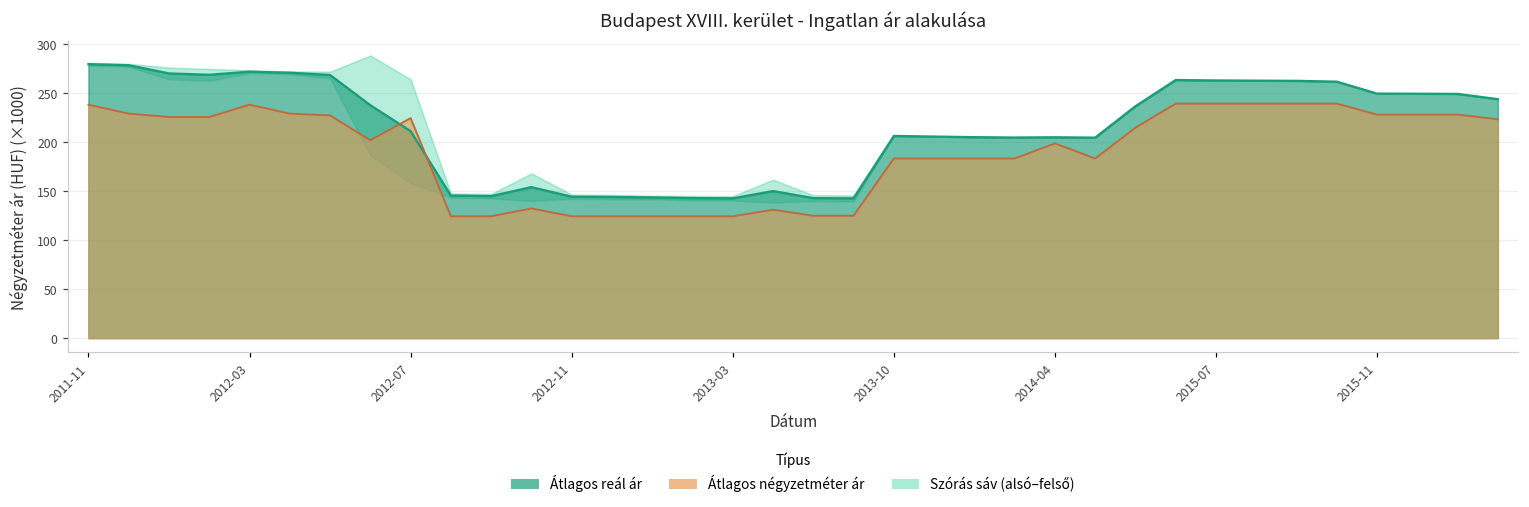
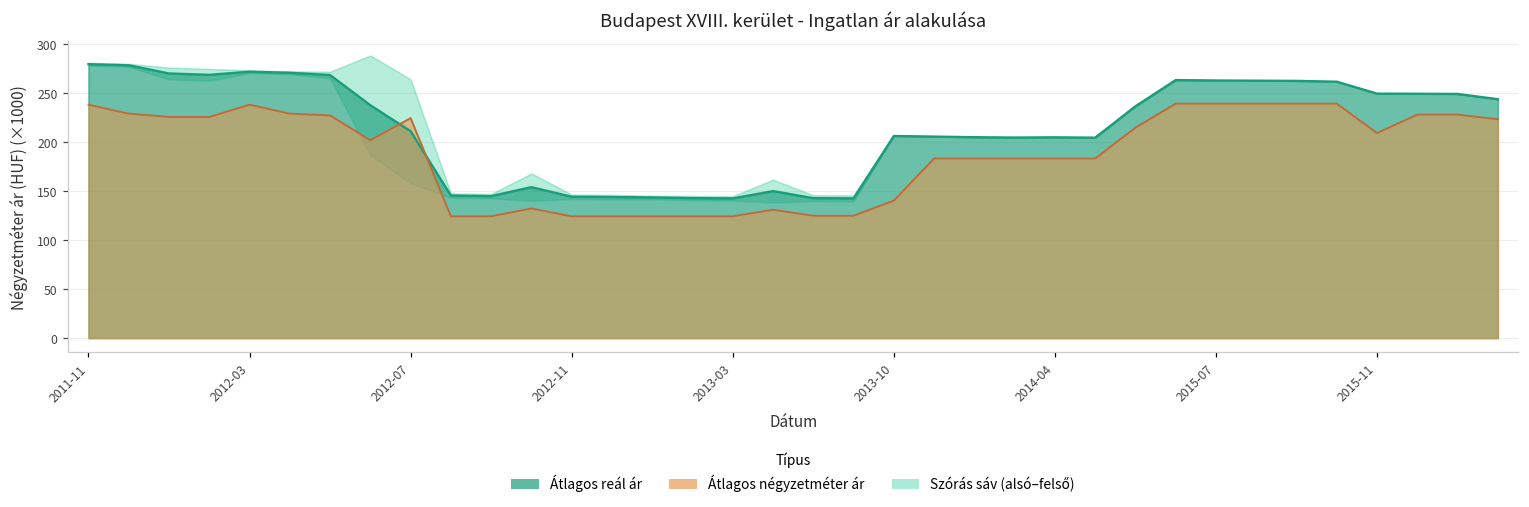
Átlagos négyzetméter ár, 2013-10: 180 -> 140
Átlagos négyzetméter ár, 2014-04: 200 -> 180
Átlagos négyzetméter ár, 2015-11: 230 -> 210
